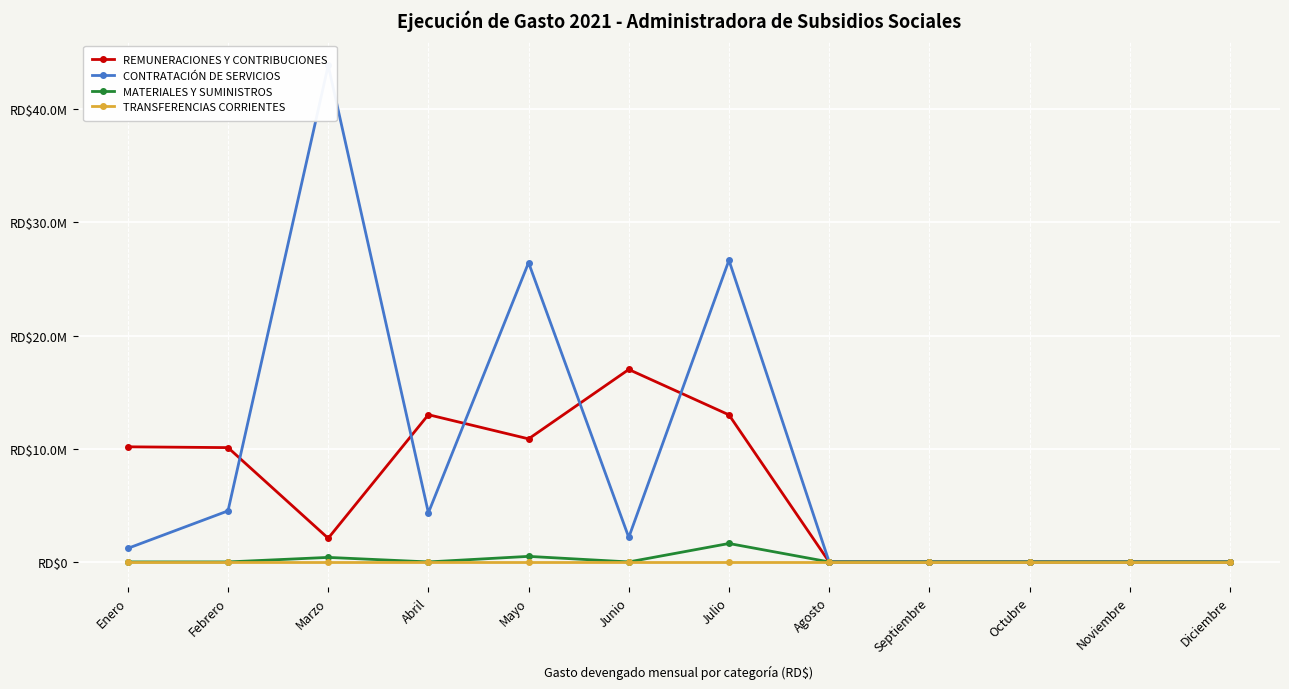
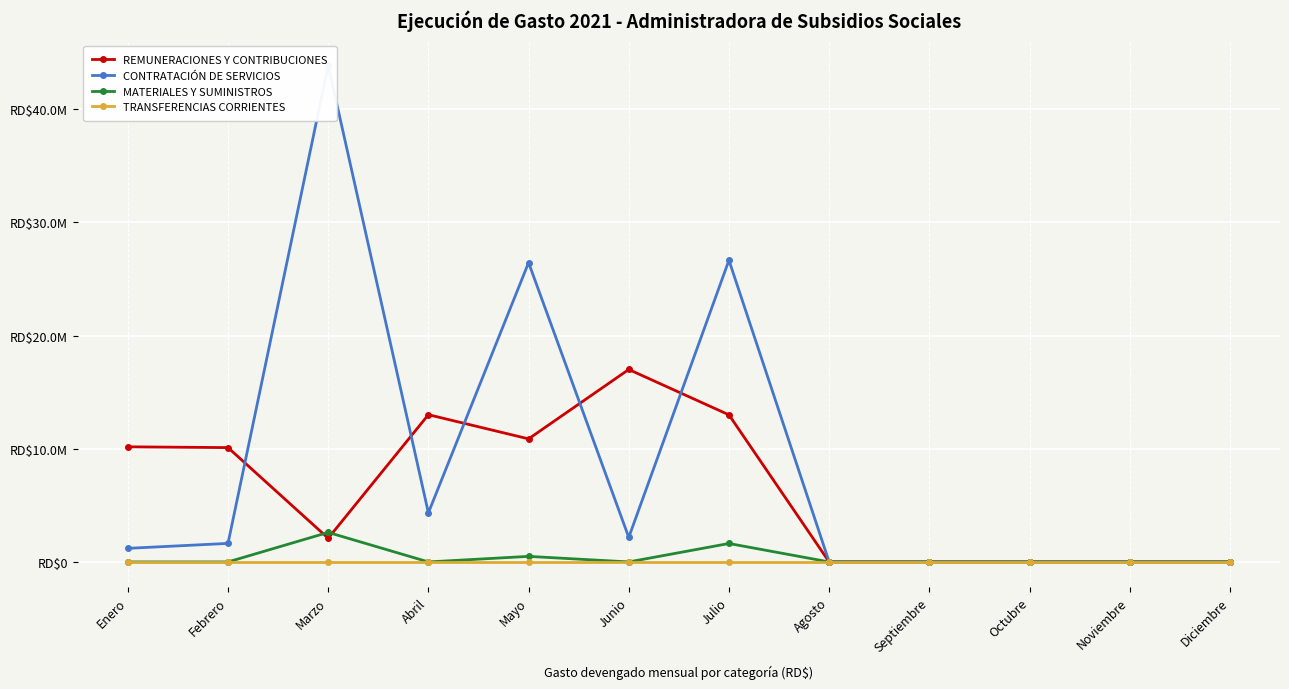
CONTRATACIÓN DE SERVICIOS, Febrero: RD$4500000 -> RD$1600000
MATERIALES Y SUMINISTROS, Marzo: RD$400000 -> RD$2600000
